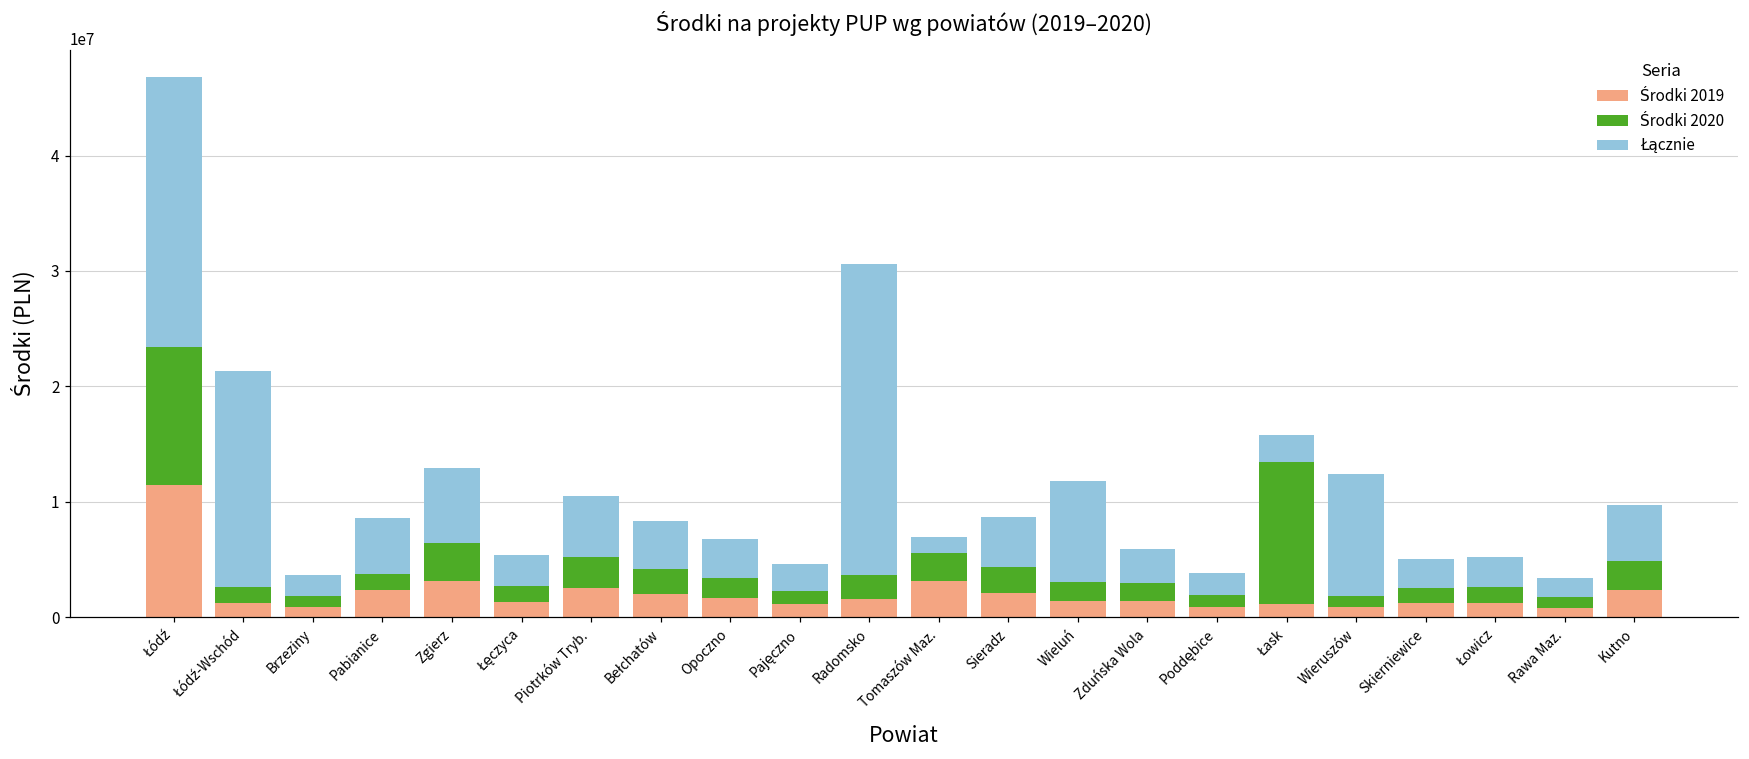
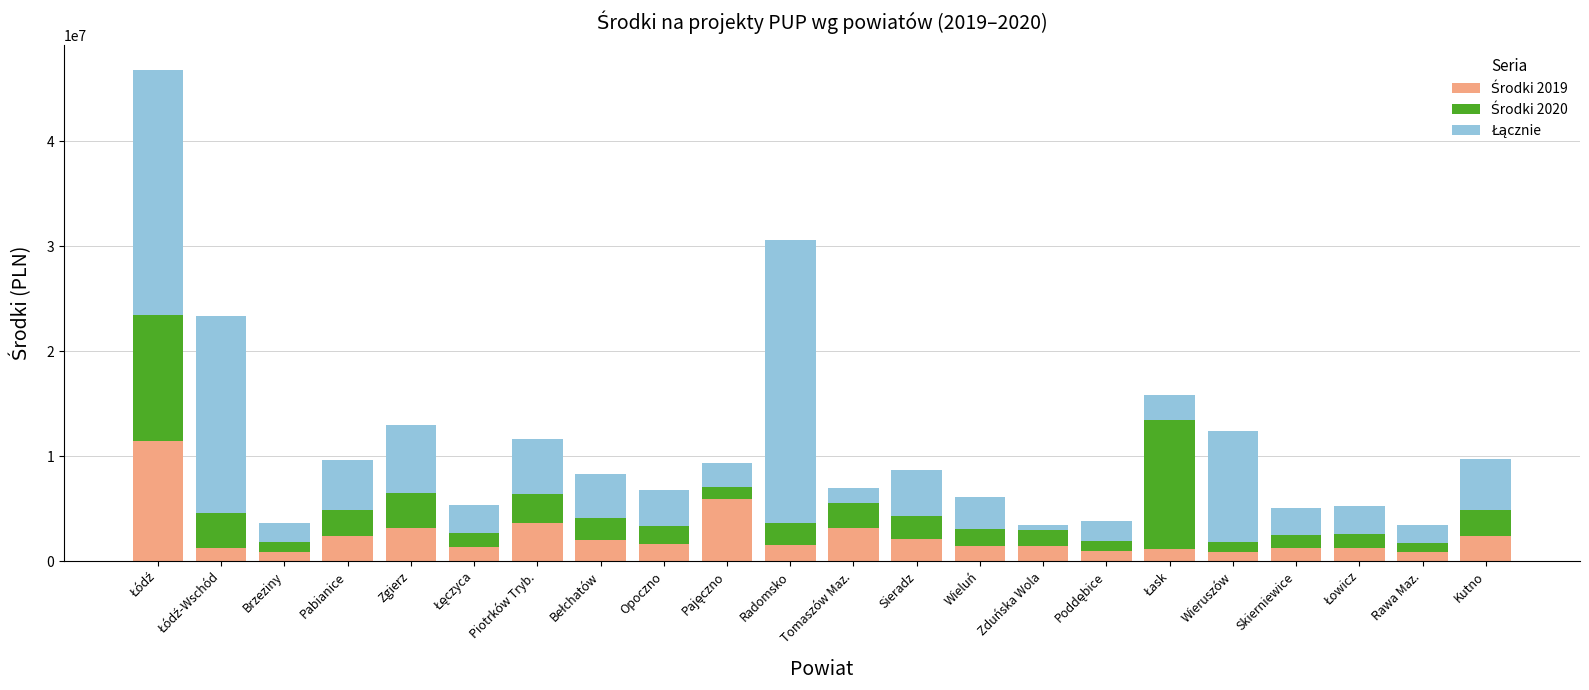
Środki 2020, Łódź-Wschód: 1300000 -> 3300000
Środki 2020, Pabianice: 1400000 -> 2500000
Środki 2019, Piotrków Tryb.: 2600000 -> 3700000
Środki 2019, Pajęczno: 1100000 -> 5900000
Łącznie, Wieluń: 8700000 -> 3100000
Łącznie, Zduńska Wola: 3000000 -> 500000
